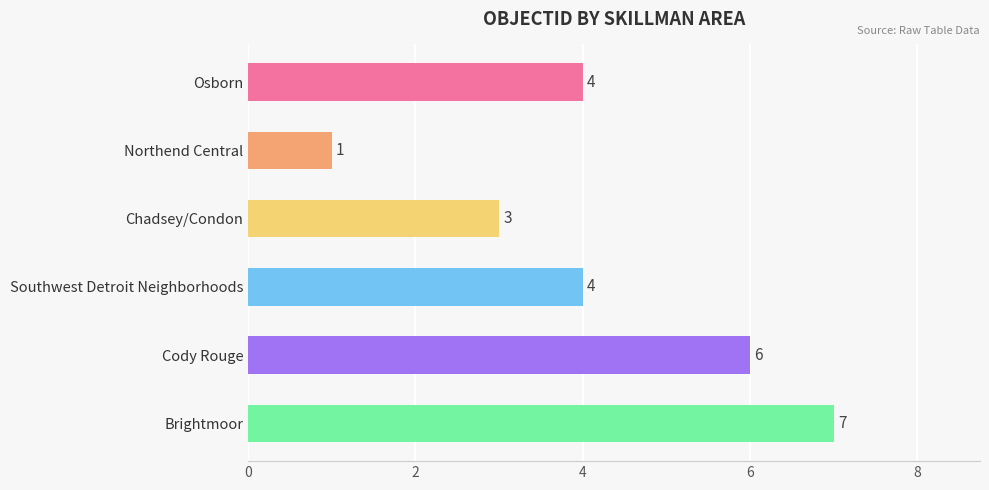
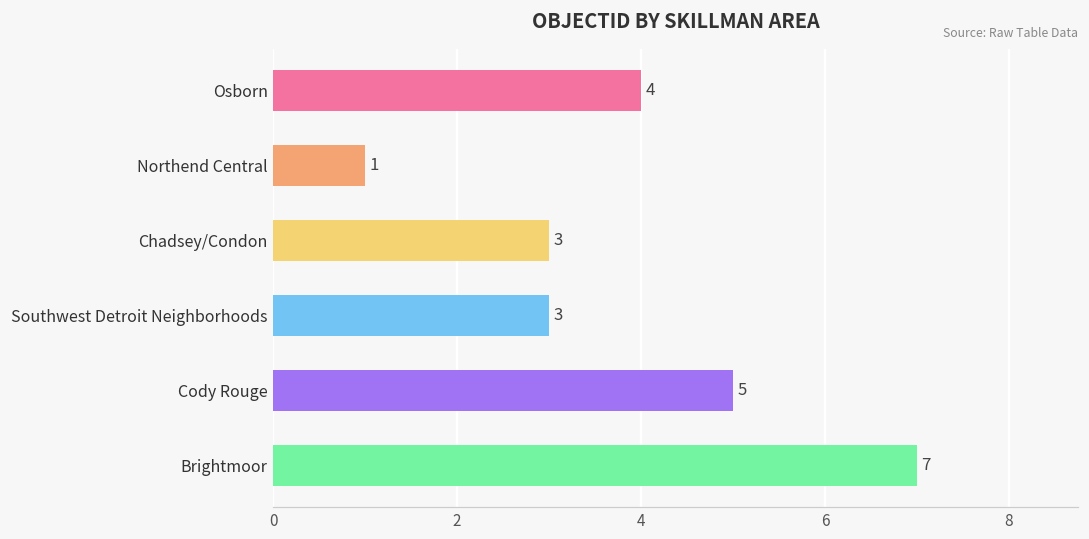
Southwest Detroit Neighborhoods: 4 -> 3
Cody Rouge: 6 -> 5
